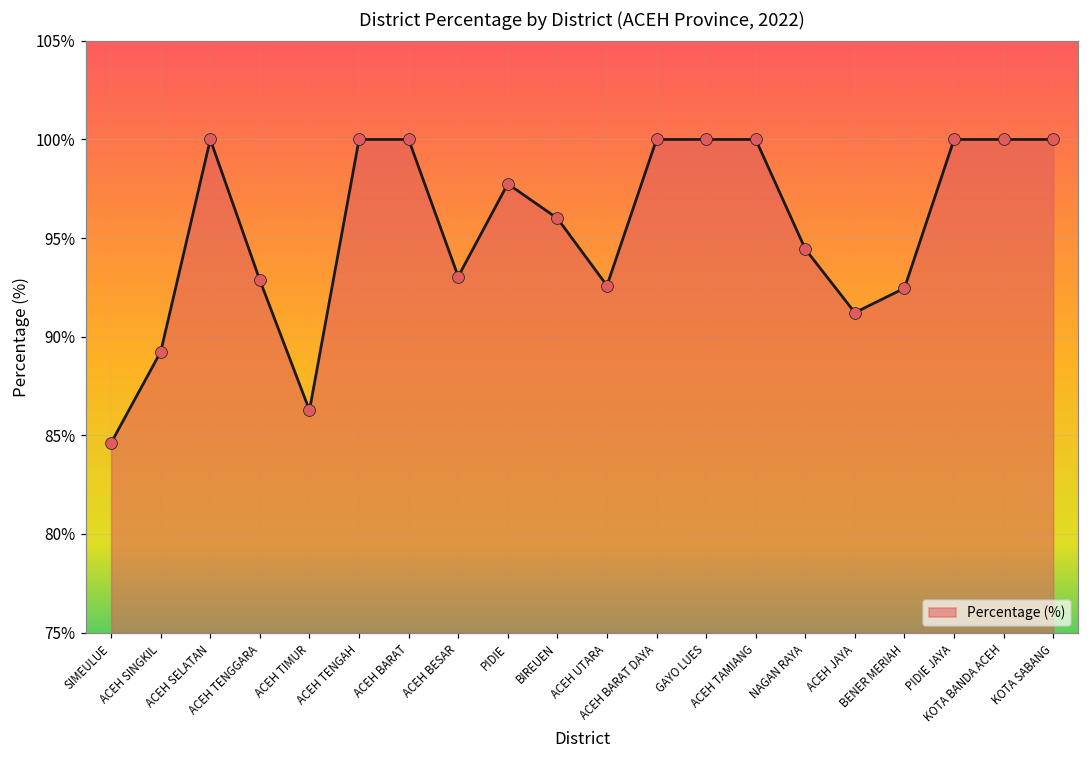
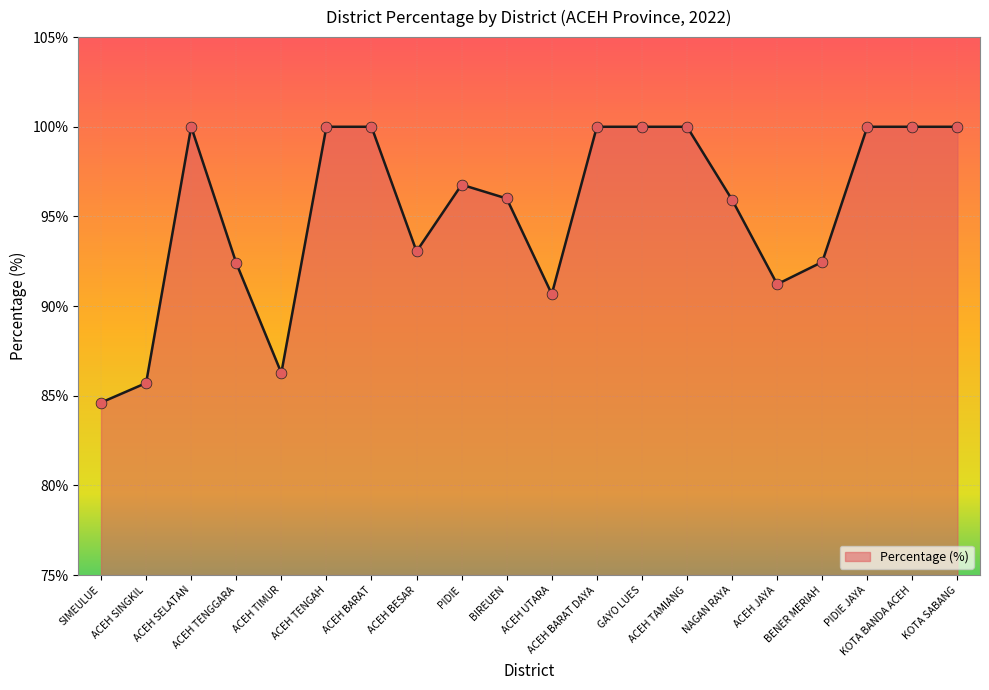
ACEH SINGKIL: 89.2% -> 85.7%
ACEH TENGGARA: 92.9% -> 92.4%
PIDIE: 97.8% -> 96.8%
ACEH UTARA: 92.6% -> 90.7%
NAGAN RAYA: 94.4% -> 95.9%
